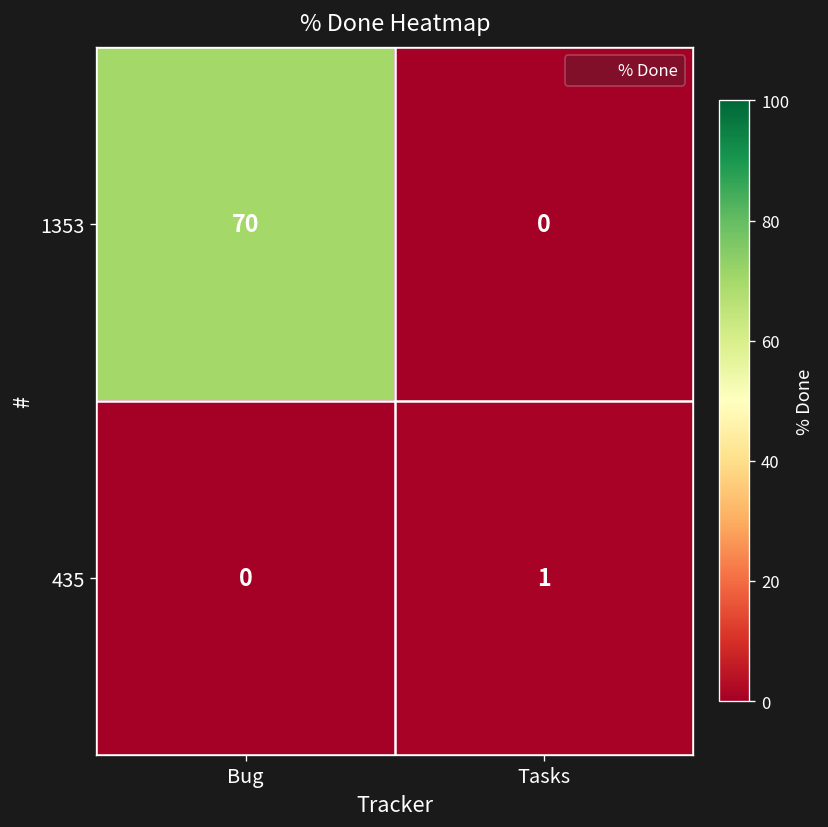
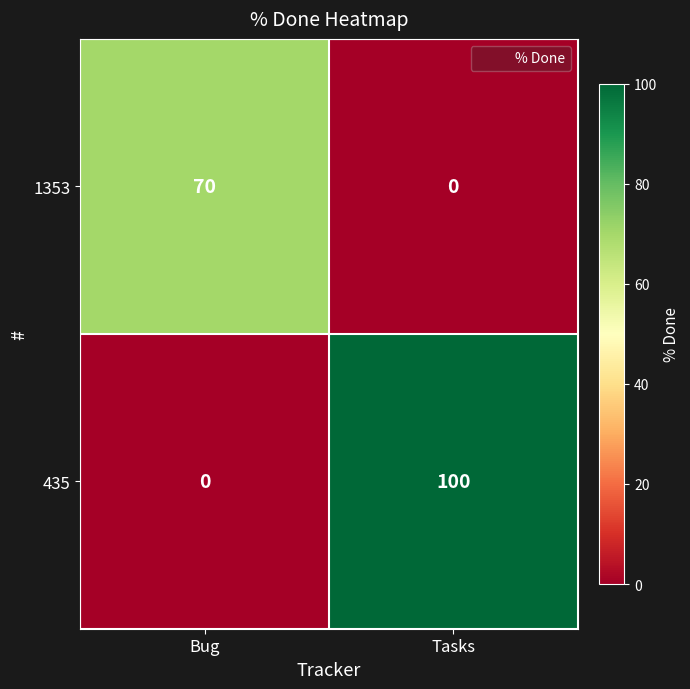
435, Tasks: 1 -> 100
